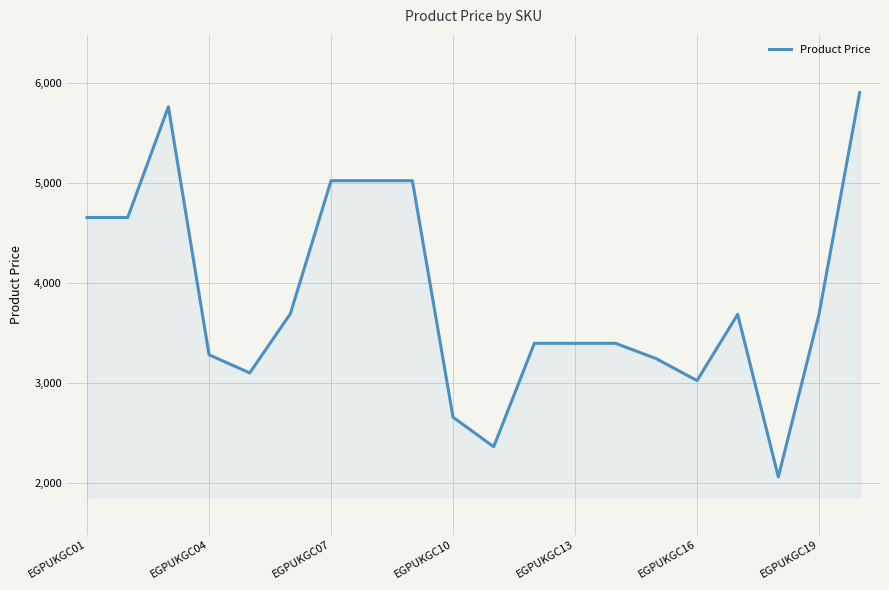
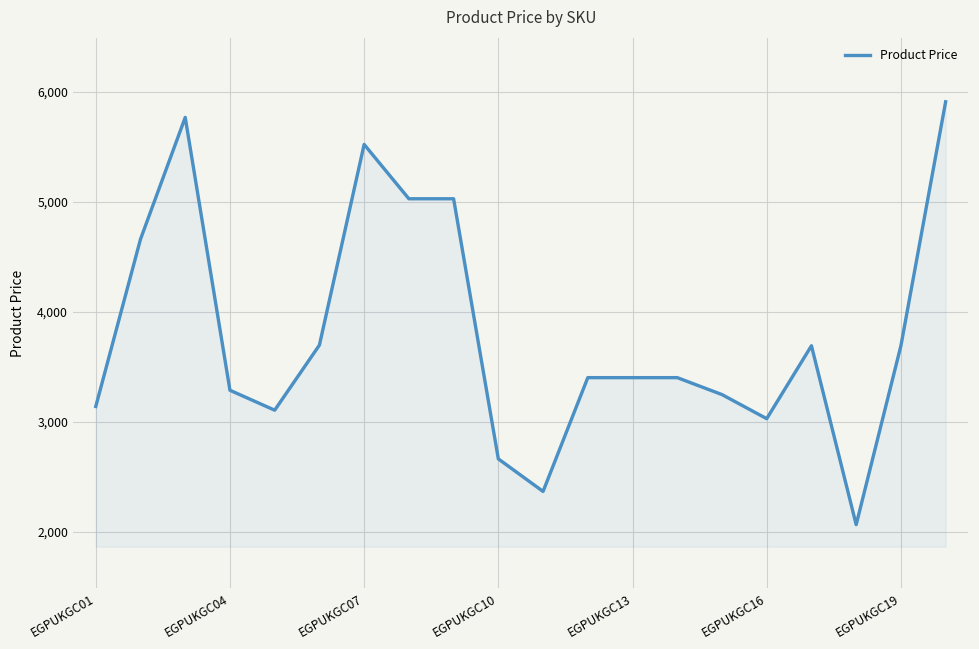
EGPUKGC01: 4,700 -> 3,100
EGPUKGC07: 5,000 -> 5,500
